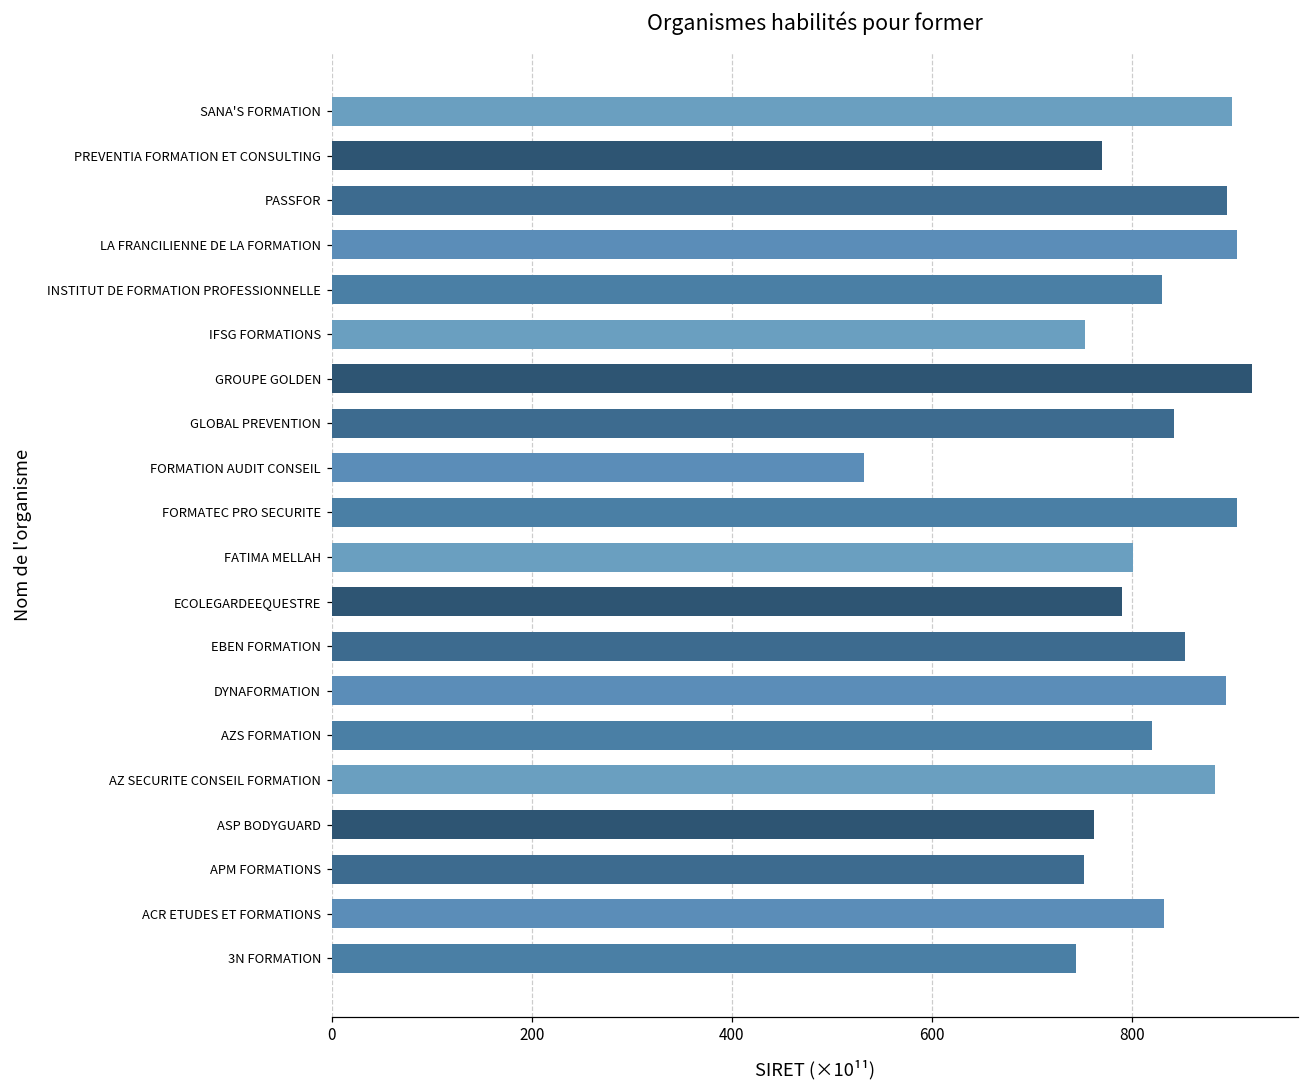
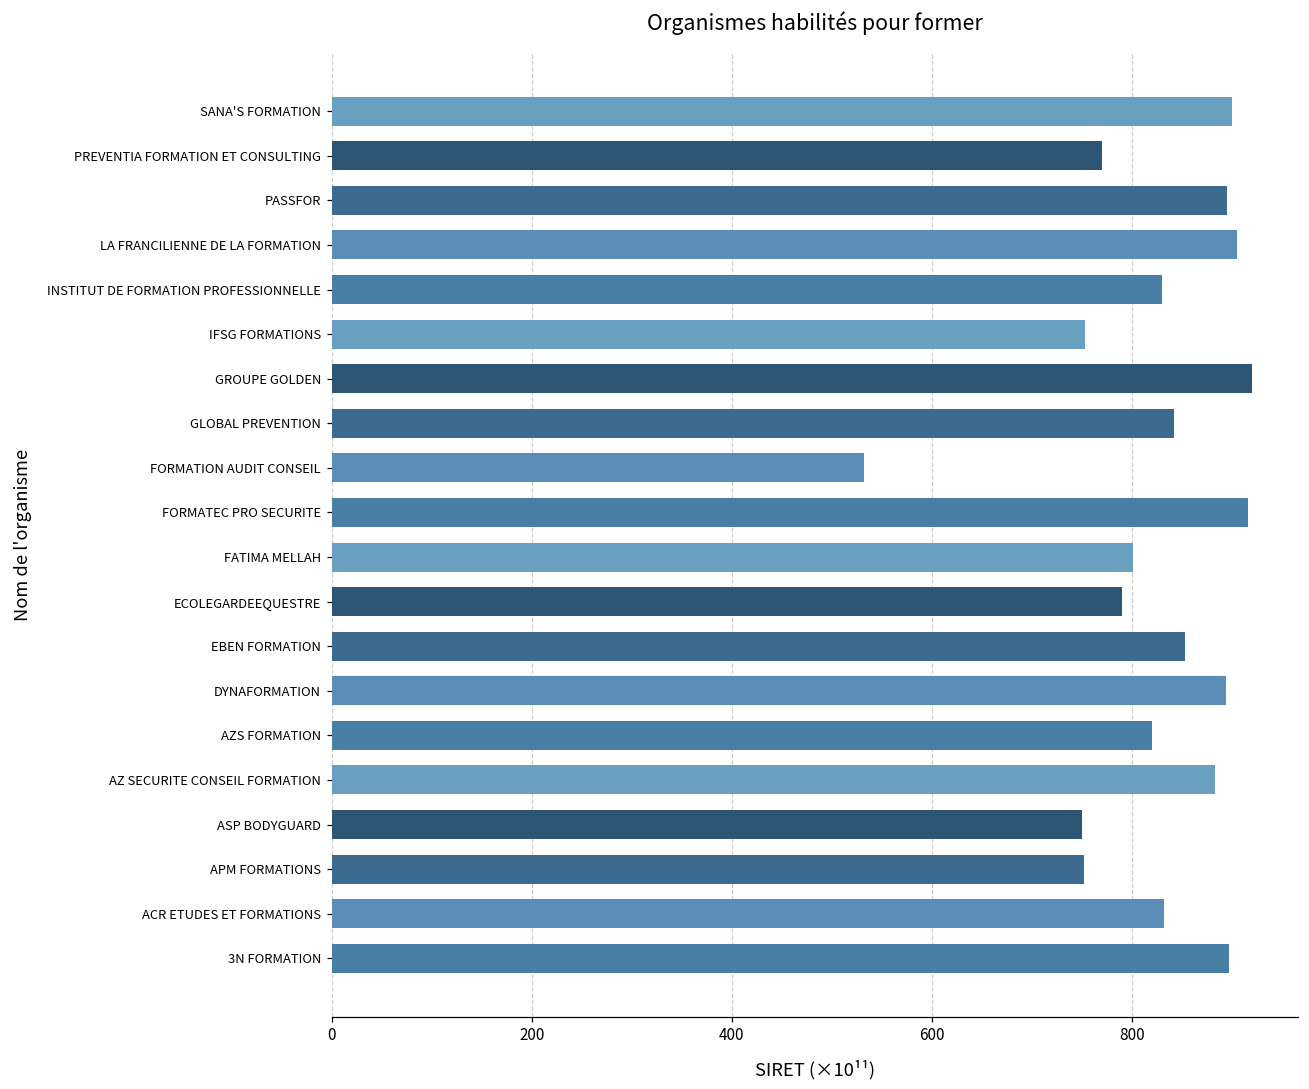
FORMATEC PRO SECURITE: 900 -> 920
ASP BODYGUARD: 760 -> 750
3N FORMATION: 740 -> 900
